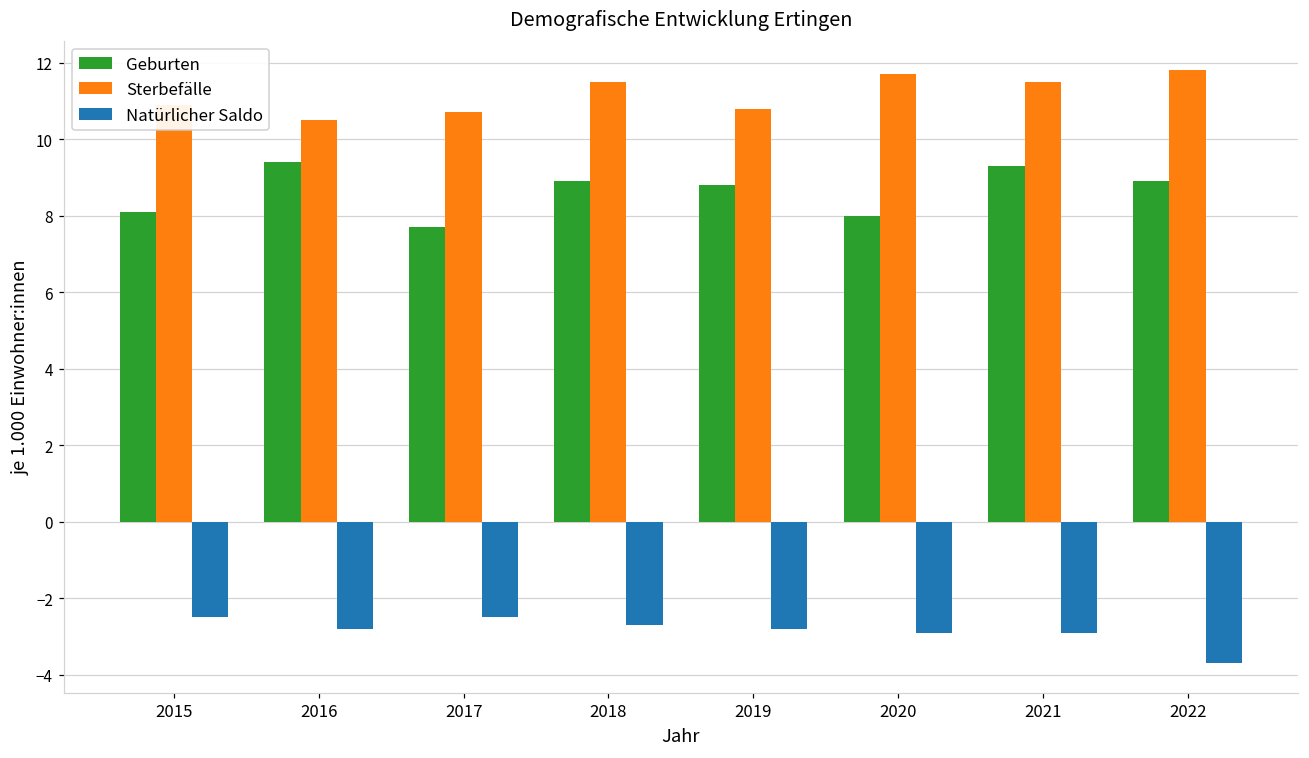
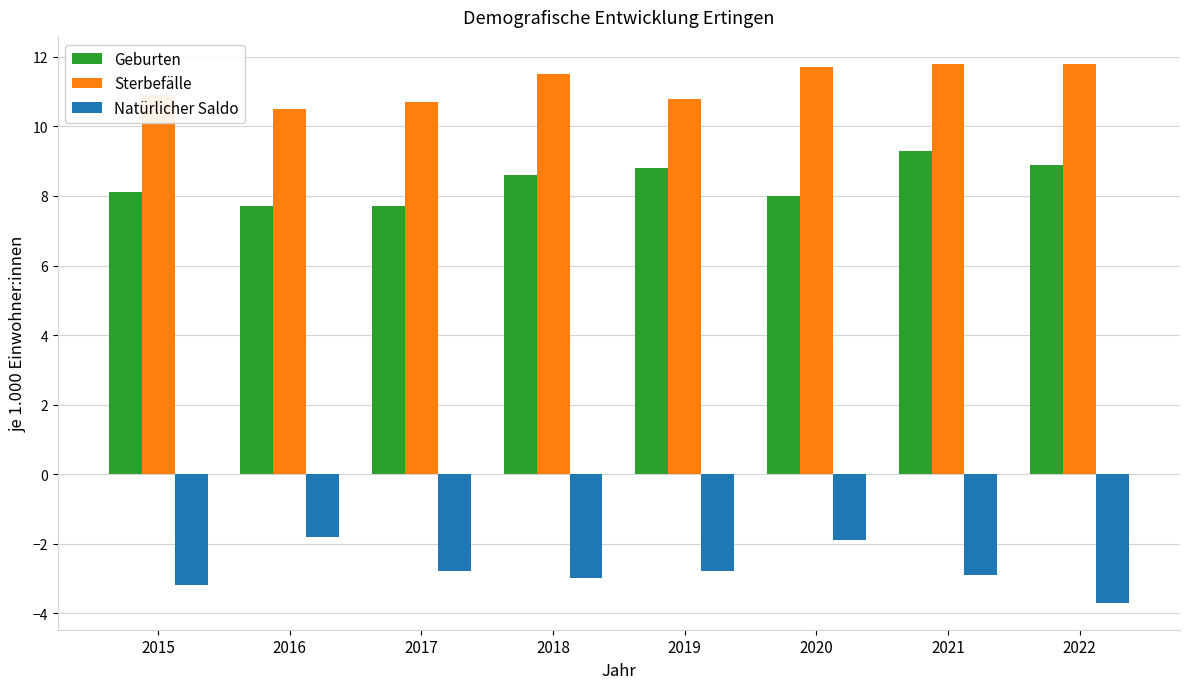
Natürlicher Saldo, 2015: -2.5 -> -3.2
Geburten, 2016: 9.4 -> 7.7
Natürlicher Saldo, 2016: -2.8 -> -1.8
Natürlicher Saldo, 2017: -2.5 -> -2.8
Geburten, 2018: 8.9 -> 8.6
Natürlicher Saldo, 2018: -2.7 -> -3.0
Natürlicher Saldo, 2020: -2.9 -> -1.9
Sterbefälle, 2021: 11.5 -> 11.8
